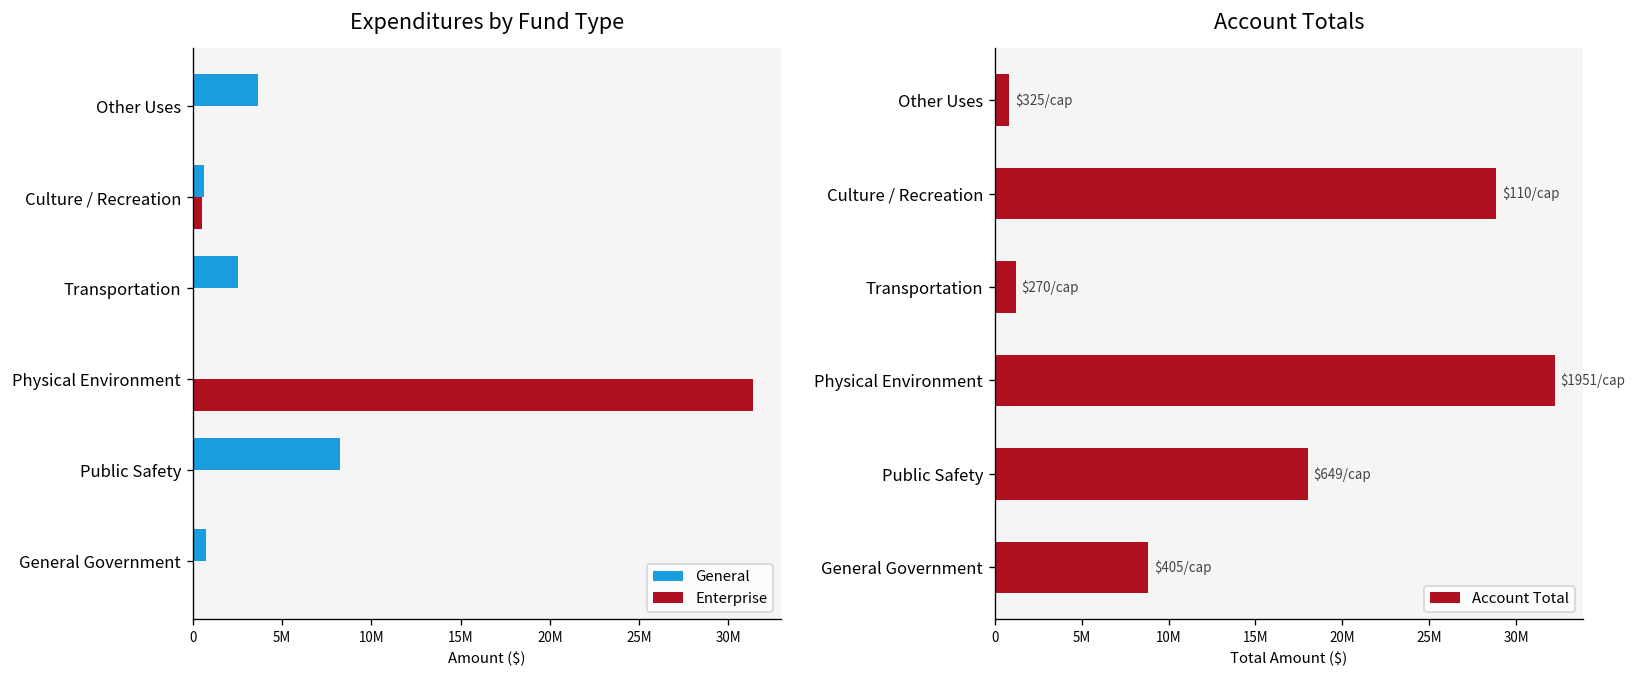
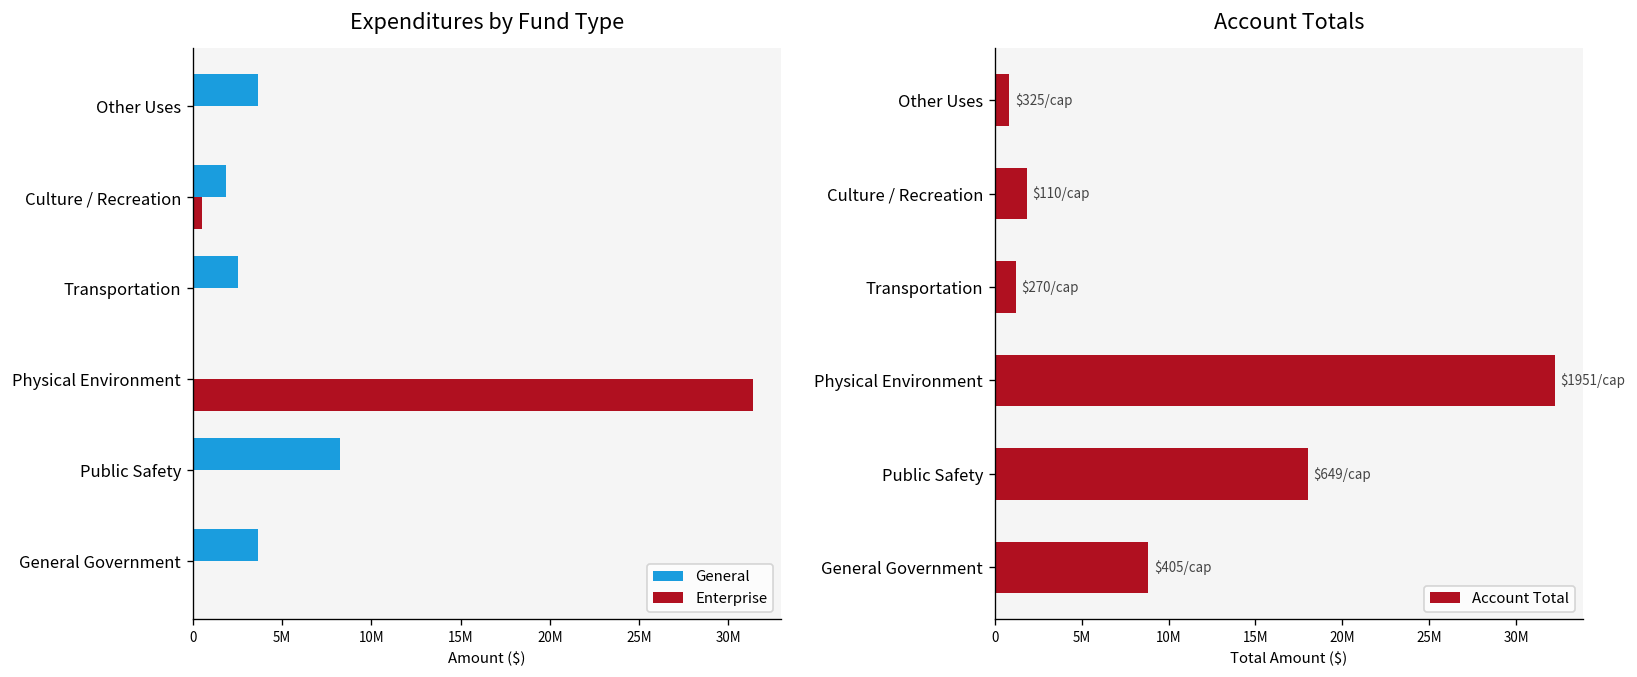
Expenditures by Fund Type, General, Culture / Recreation: 600000 -> 1800000
Expenditures by Fund Type, General, General Government: 700000 -> 3700000
Account Totals, Culture / Recreation: 28900000 -> 1800000
